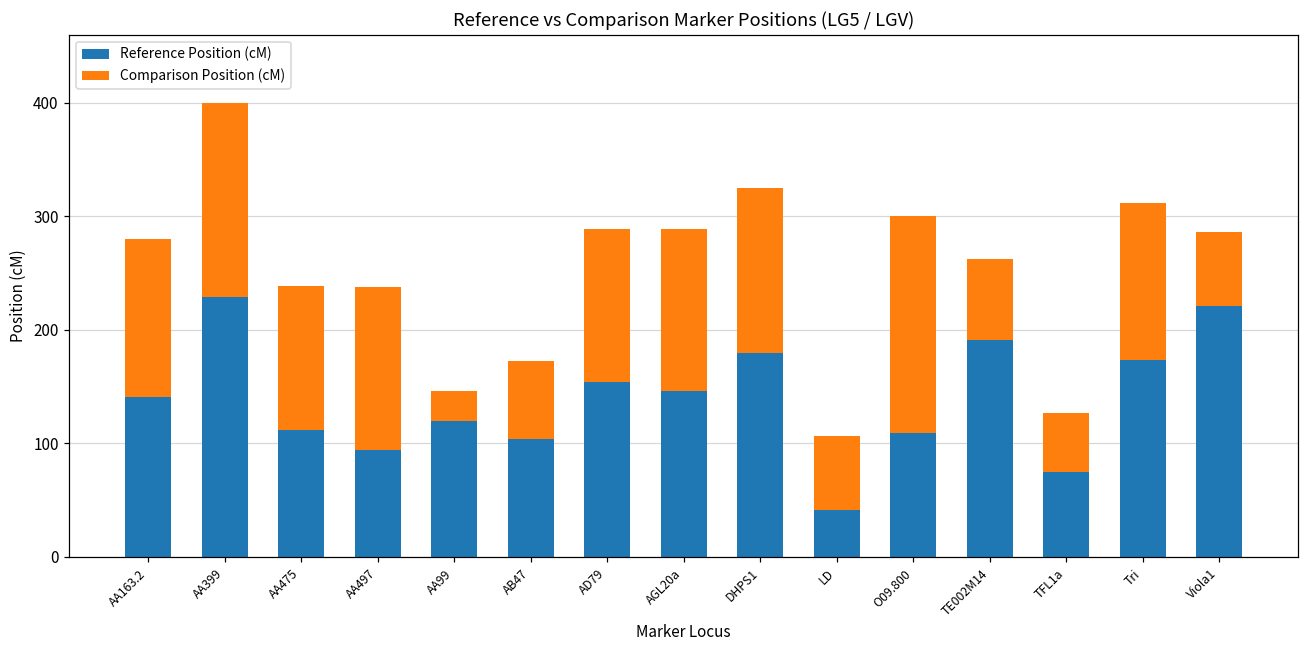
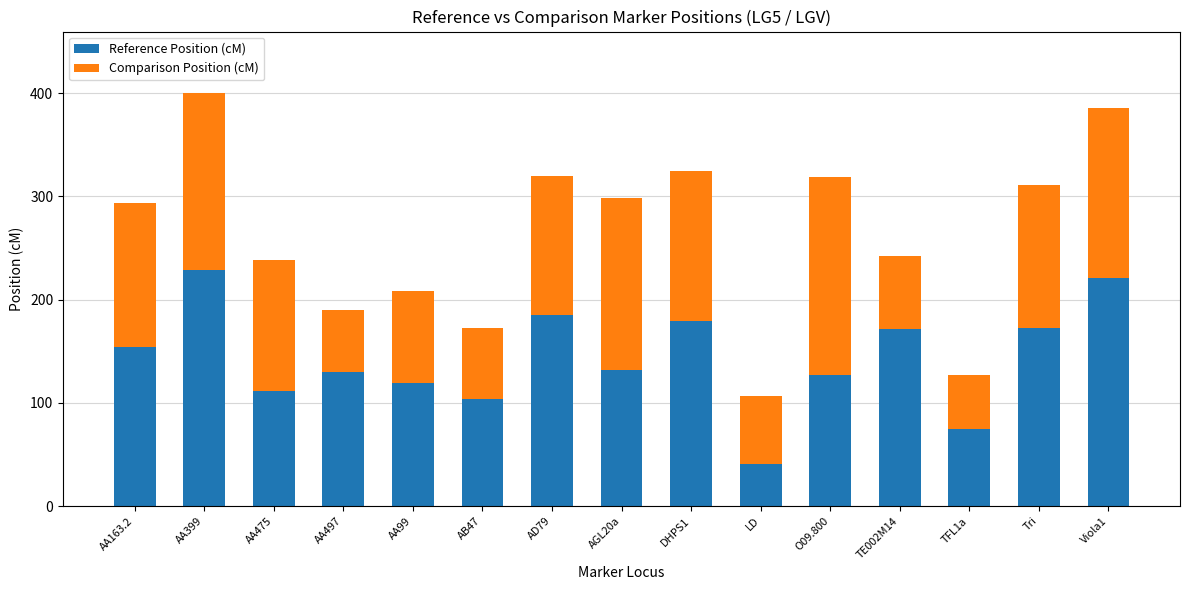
Reference Position (cM), AA163.2: 141 -> 155
Reference Position (cM), AA497: 94 -> 130
Comparison Position (cM), AA497: 143 -> 60
Comparison Position (cM), AA99: 27 -> 89
Reference Position (cM), AD79: 154 -> 185
Reference Position (cM), AGL20a: 146 -> 132
Comparison Position (cM), AGL20a: 143 -> 167
Reference Position (cM), O09.800: 109 -> 127
Reference Position (cM), TE002M14: 191 -> 172
Comparison Position (cM), Viola1: 65 -> 165
